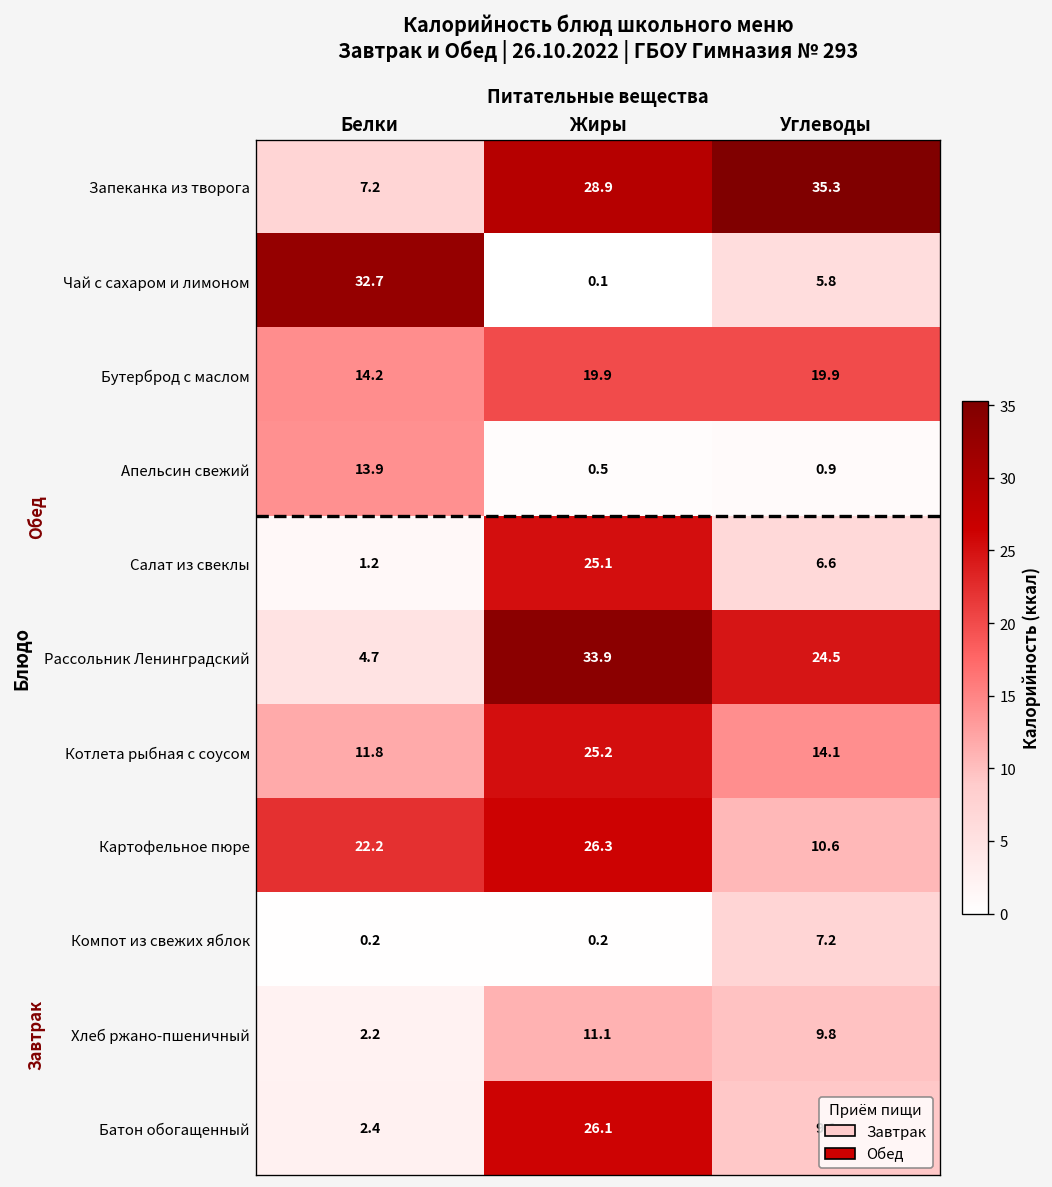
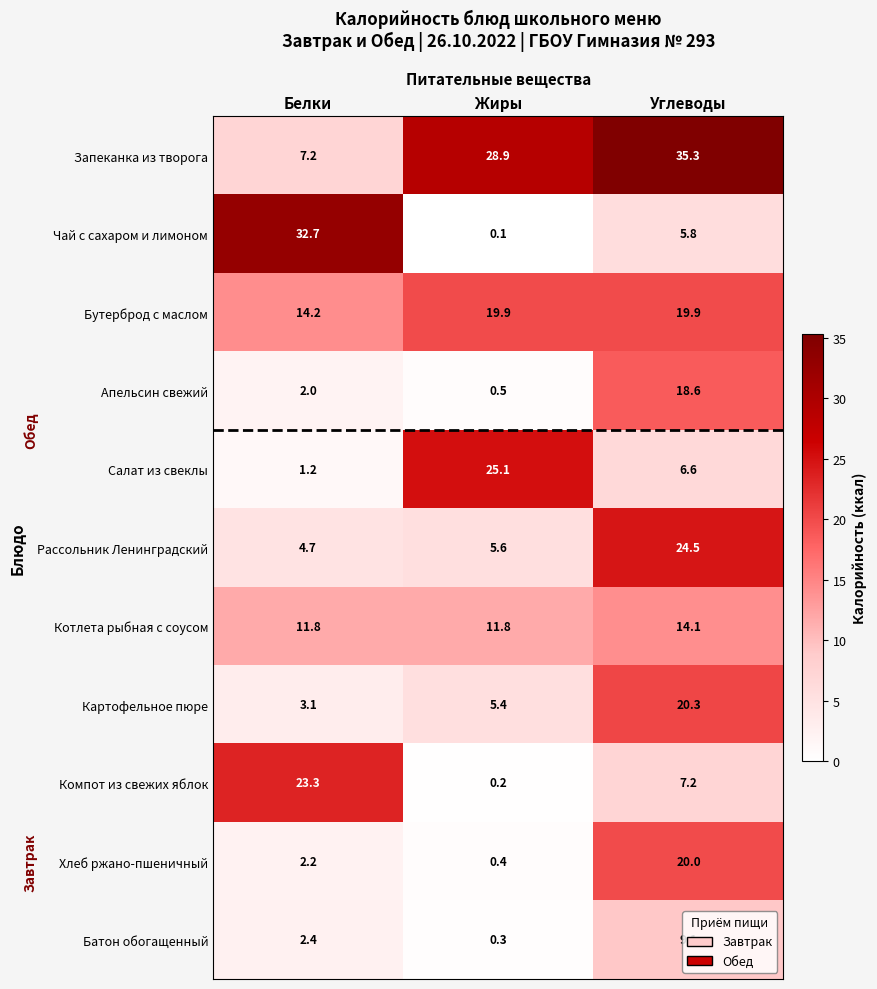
Апельсин свежий, Белки: 13.9 -> 2.0
Апельсин свежий, Углеводы: 0.9 -> 18.6
Рассольник Ленинградский, Жиры: 33.9 -> 5.6
Котлета рыбная с соусом, Жиры: 25.2 -> 11.8
Картофельное пюре, Белки: 22.2 -> 3.1
Картофельное пюре, Жиры: 26.3 -> 5.4
Картофельное пюре, Углеводы: 10.6 -> 20.3
Компот из свежих яблок, Белки: 0.2 -> 23.3
Хлеб ржано-пшеничный, Жиры: 11.1 -> 0.4
Хлеб ржано-пшеничный, Углеводы: 9.8 -> 20.0
Батон обогащенный, Жиры: 26.1 -> 0.3
